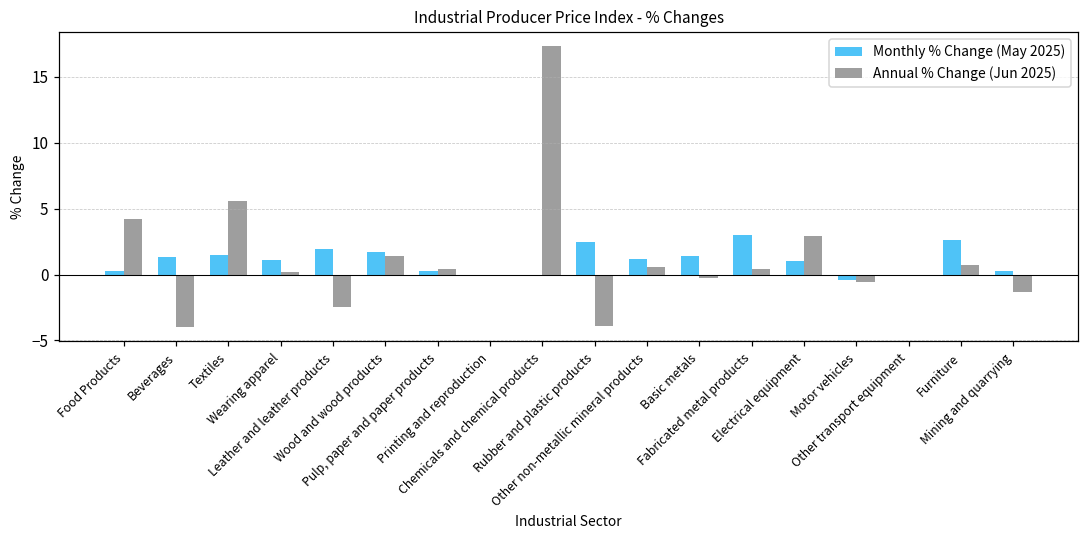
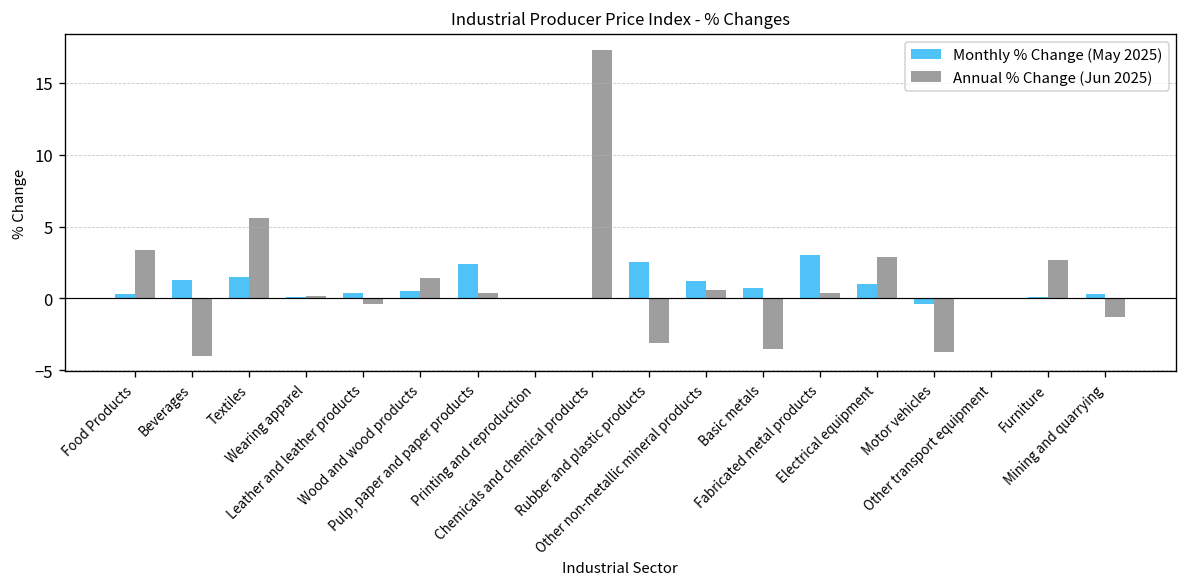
Annual % Change (Jun 2025), Food Products: 4.2 -> 3.4
Monthly % Change (May 2025), Wearing apparel: 1.1 -> 0.1
Monthly % Change (May 2025), Leather and leather products: 1.9 -> 0.4
Annual % Change (Jun 2025), Leather and leather products: -2.5 -> -0.4
Monthly % Change (May 2025), Wood and wood products: 1.7 -> 0.5
Monthly % Change (May 2025), Pulp, paper and paper products: 0.3 -> 2.4
Annual % Change (Jun 2025), Rubber and plastic products: -3.9 -> -3.1
Monthly % Change (May 2025), Basic metals: 1.4 -> 0.7
Annual % Change (Jun 2025), Basic metals: -0.3 -> -3.5
Annual % Change (Jun 2025), Motor vehicles: -0.6 -> -3.7
Monthly % Change (May 2025), Furniture: 2.6 -> 0.1
Annual % Change (Jun 2025), Furniture: 0.7 -> 2.7
